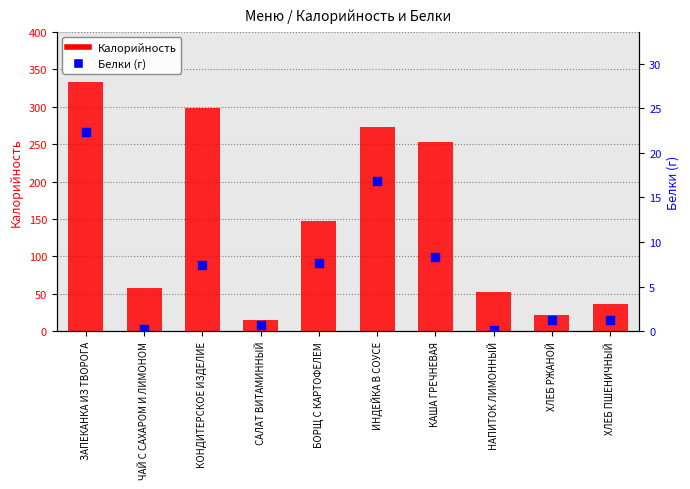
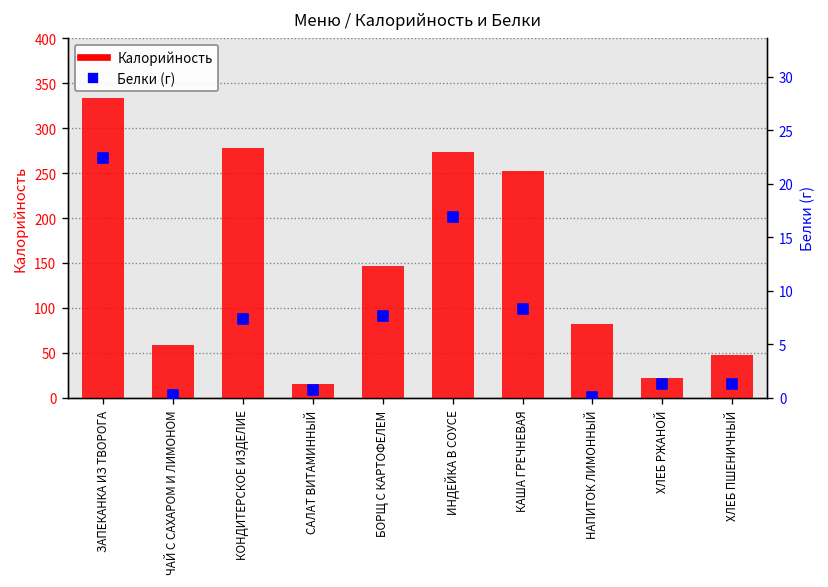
Калорийность, КОНДИТЕРСКОЕ ИЗДЕЛИЕ: 300 -> 280
Калорийность, НАПИТОК ЛИМОННЫЙ: 50 -> 80
Калорийность, ХЛЕБ ПШЕНИЧНЫЙ: 40 -> 50
